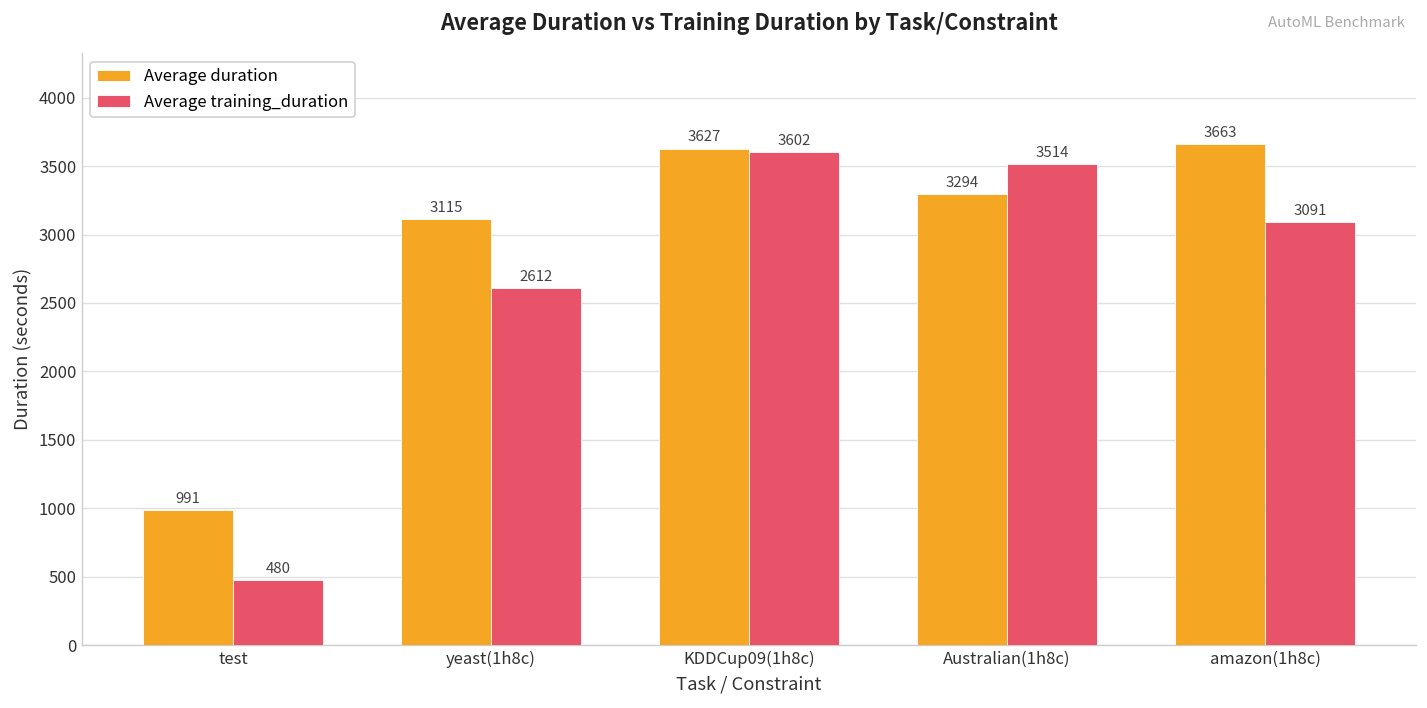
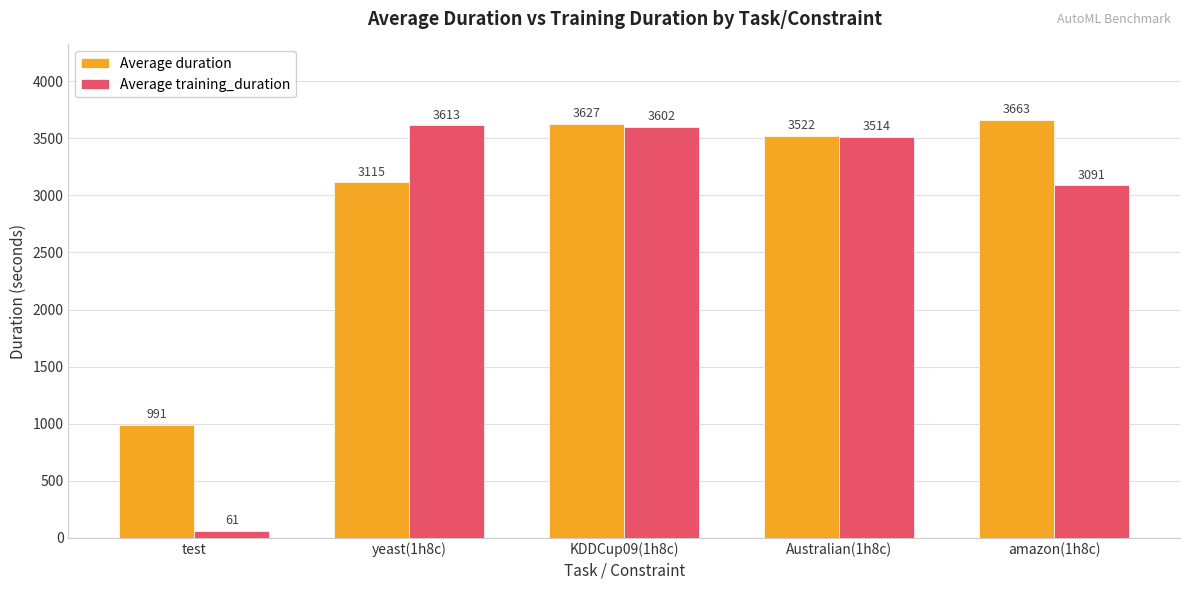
Average training_duration, test: 480 -> 61
Average training_duration, yeast(1h8c): 2612 -> 3613
Average duration, Australian(1h8c): 3294 -> 3522
